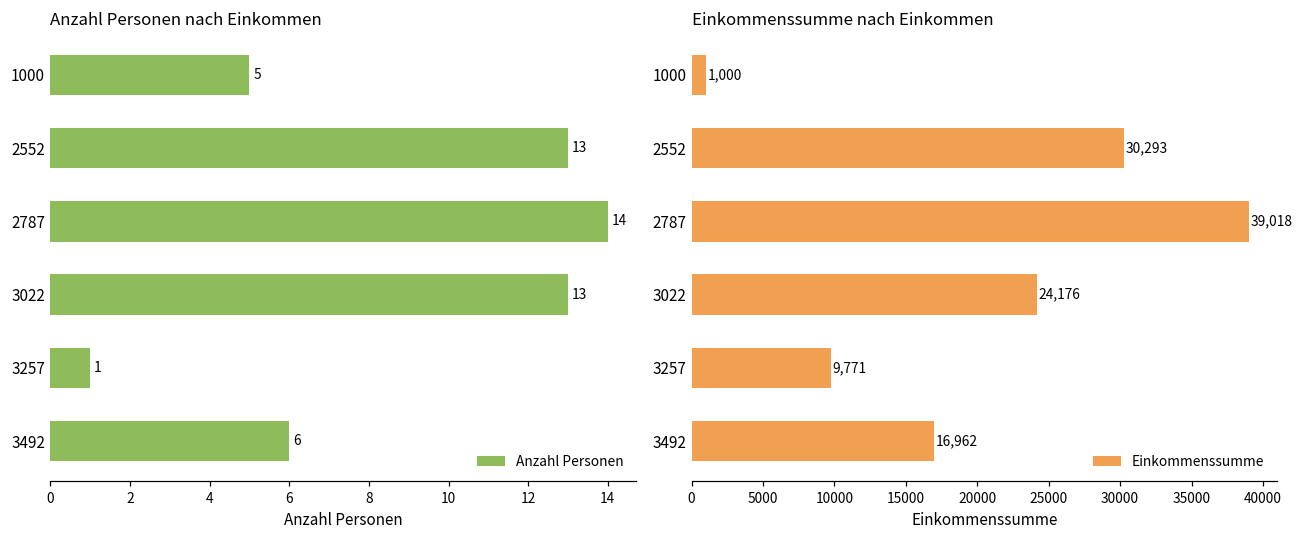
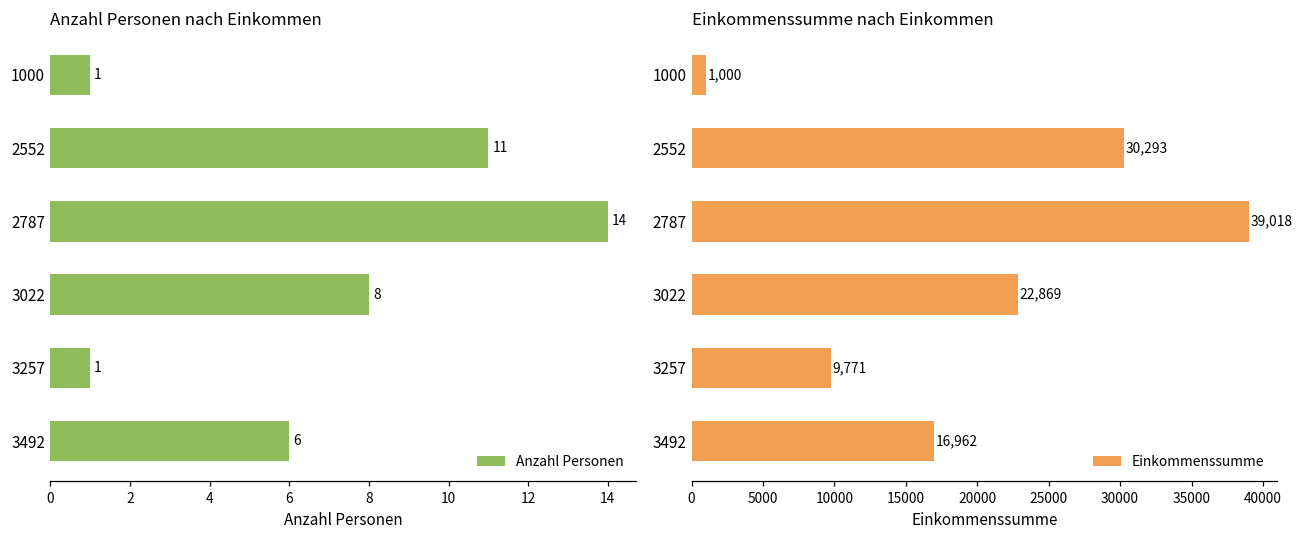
Anzahl Personen nach Einkommen, 1000: 5 -> 1
Anzahl Personen nach Einkommen, 2552: 13 -> 11
Anzahl Personen nach Einkommen, 3022: 13 -> 8
Einkommenssumme nach Einkommen, 3022: 24,176 -> 22,869
